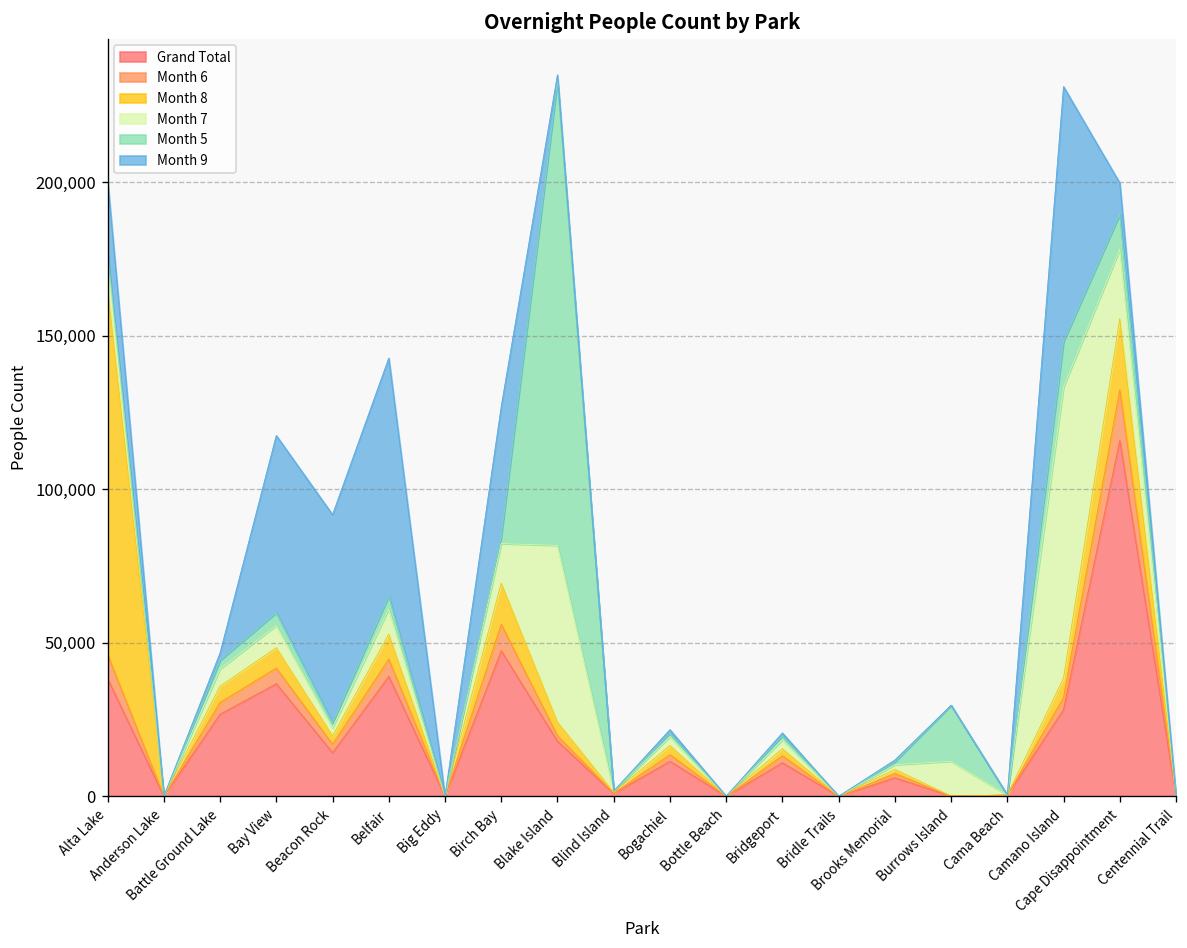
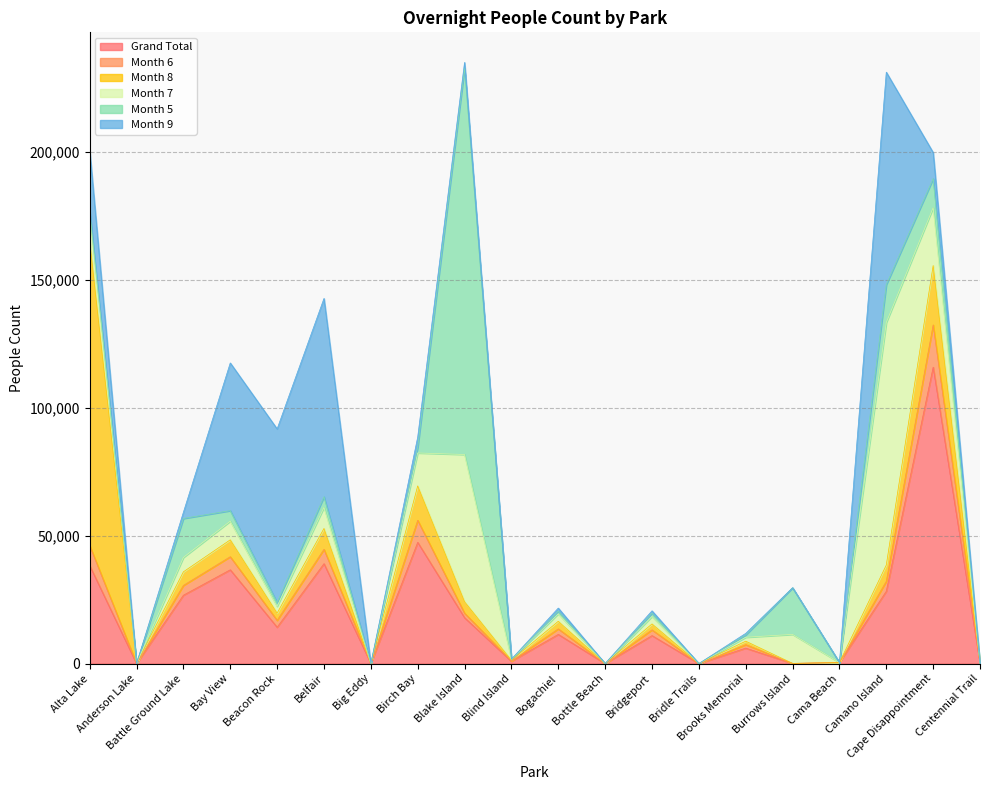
Month 5, Battle Ground Lake: 3,000 -> 15,000
Month 9, Birch Bay: 42,000 -> 4,000
